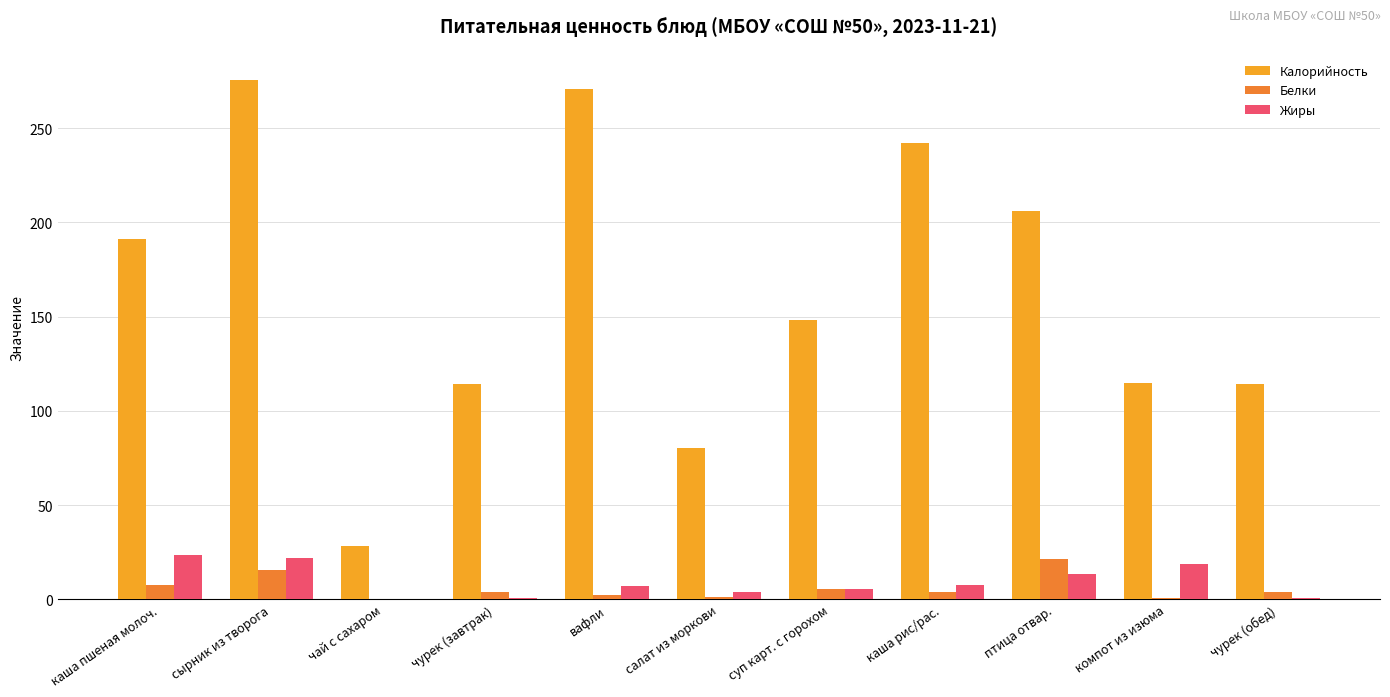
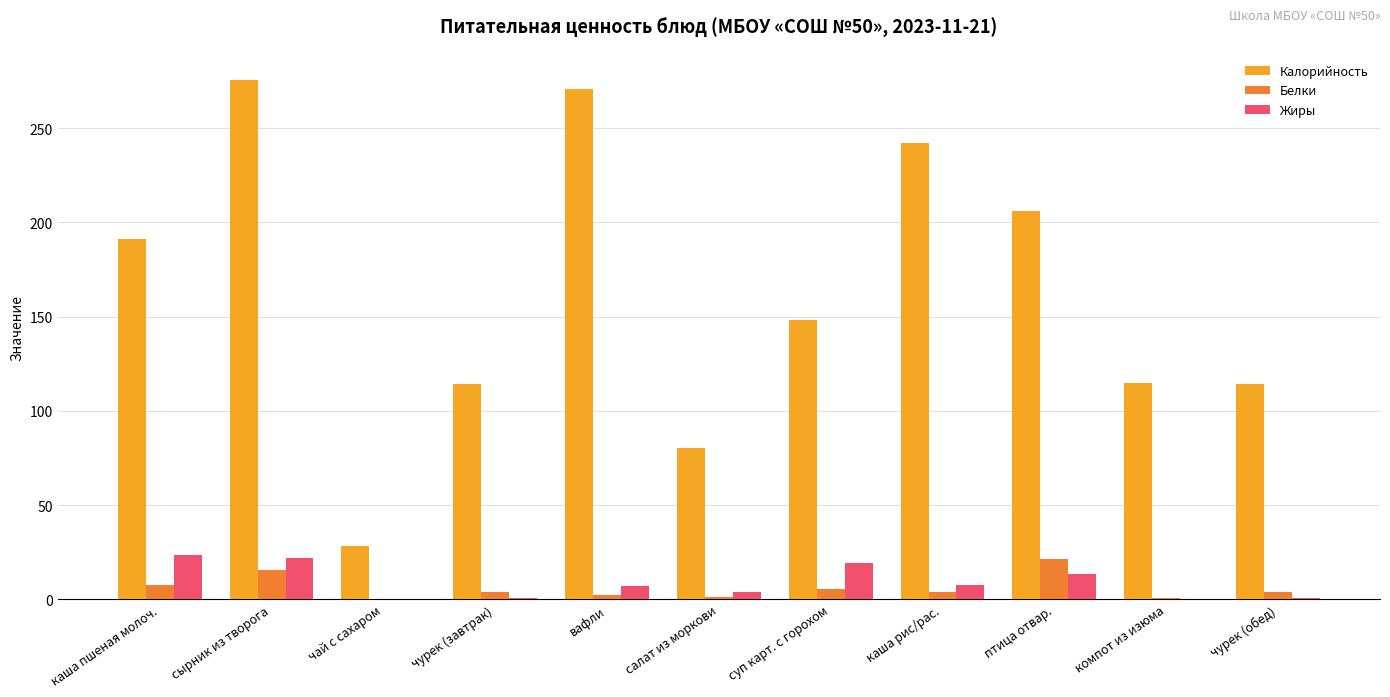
Жиры, суп карт. с горохом: 5 -> 19
Жиры, компот из изюма: 19 -> 0
